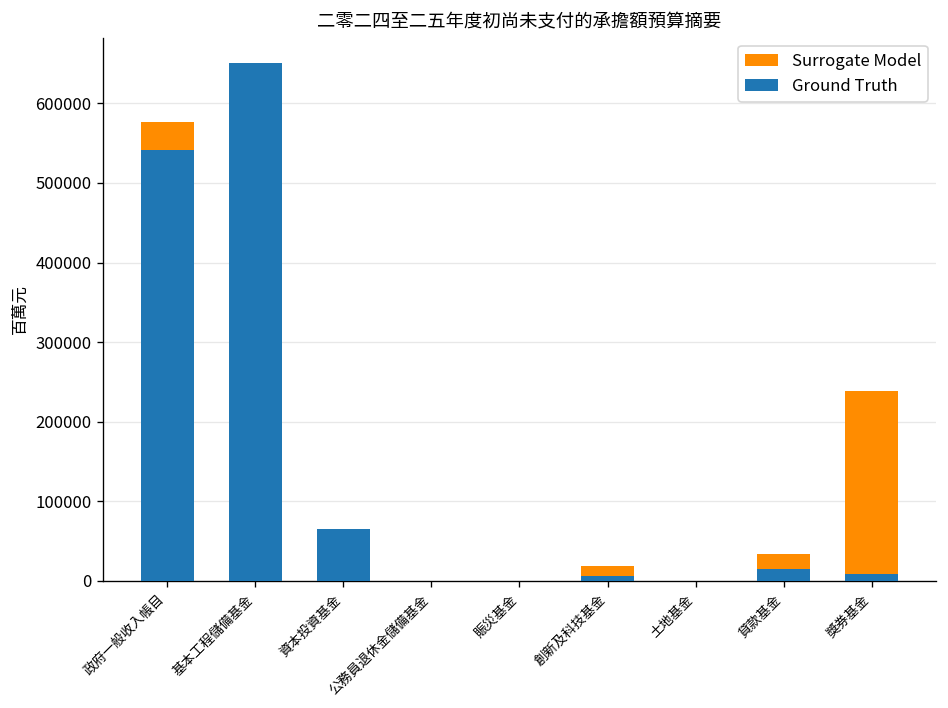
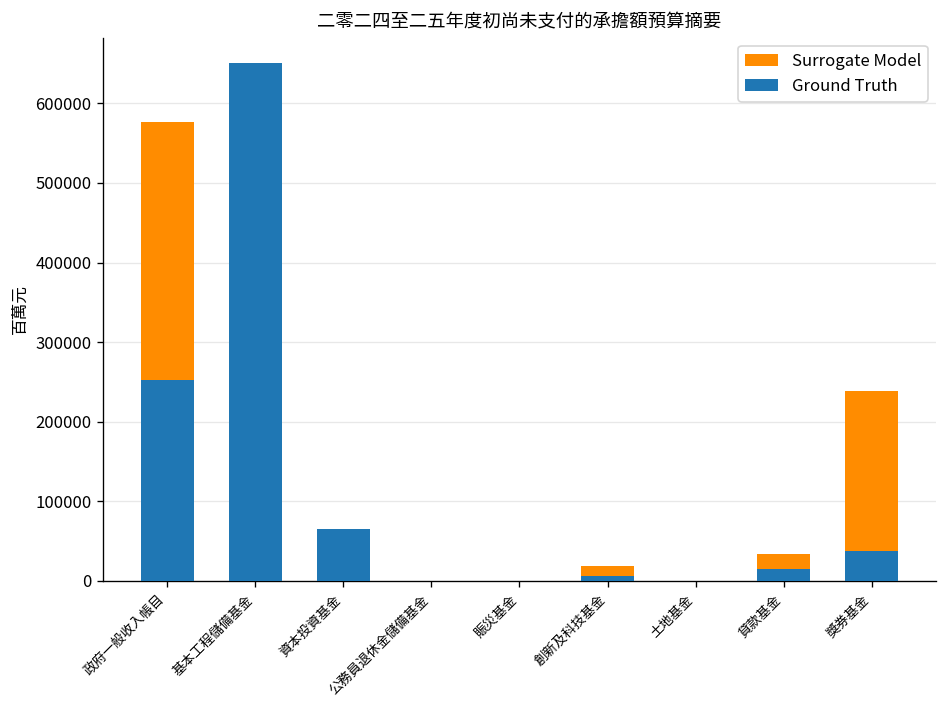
Ground Truth, 政府一般收入帳目: 540000 -> 250000
Ground Truth, 獎券基金: 10000 -> 40000
